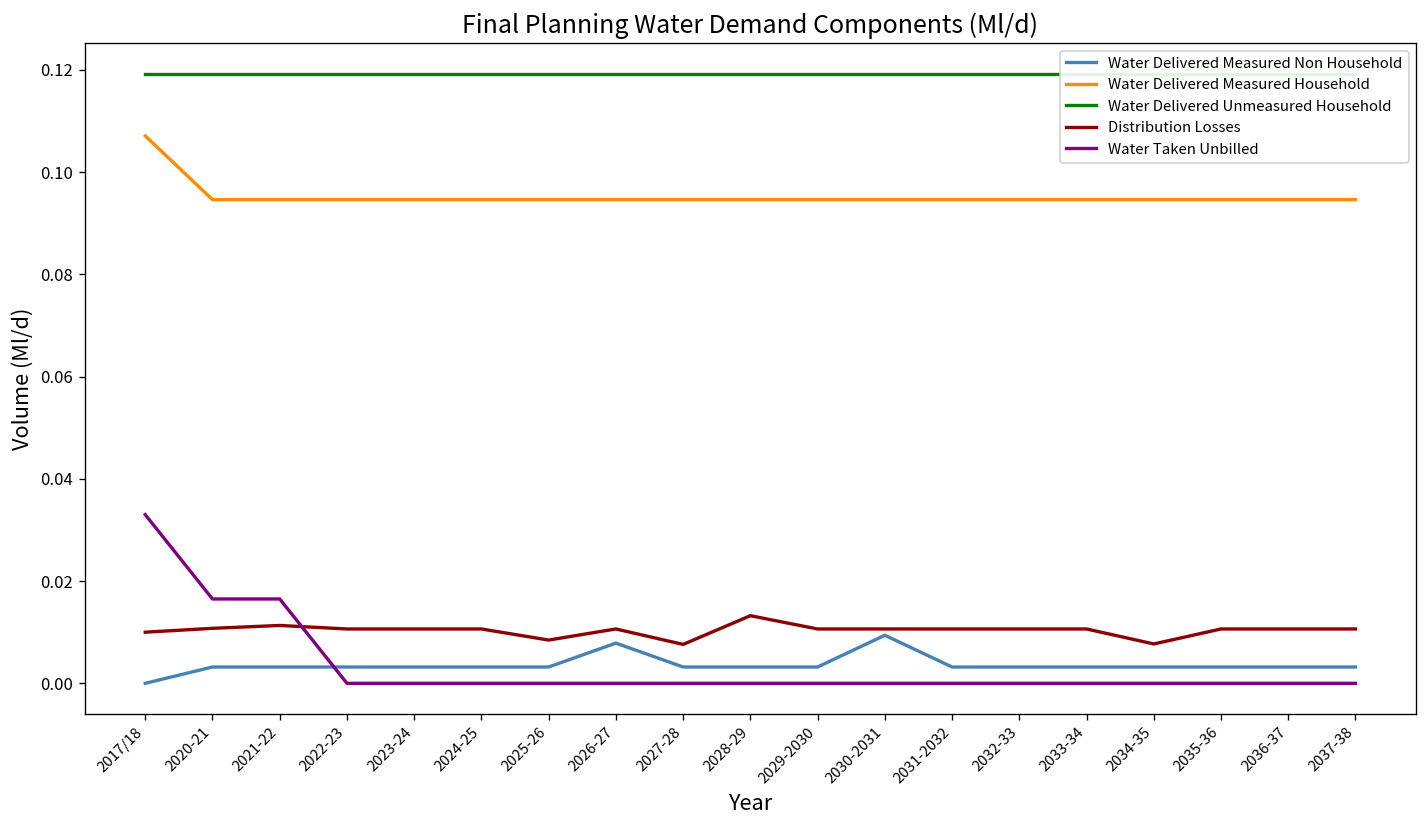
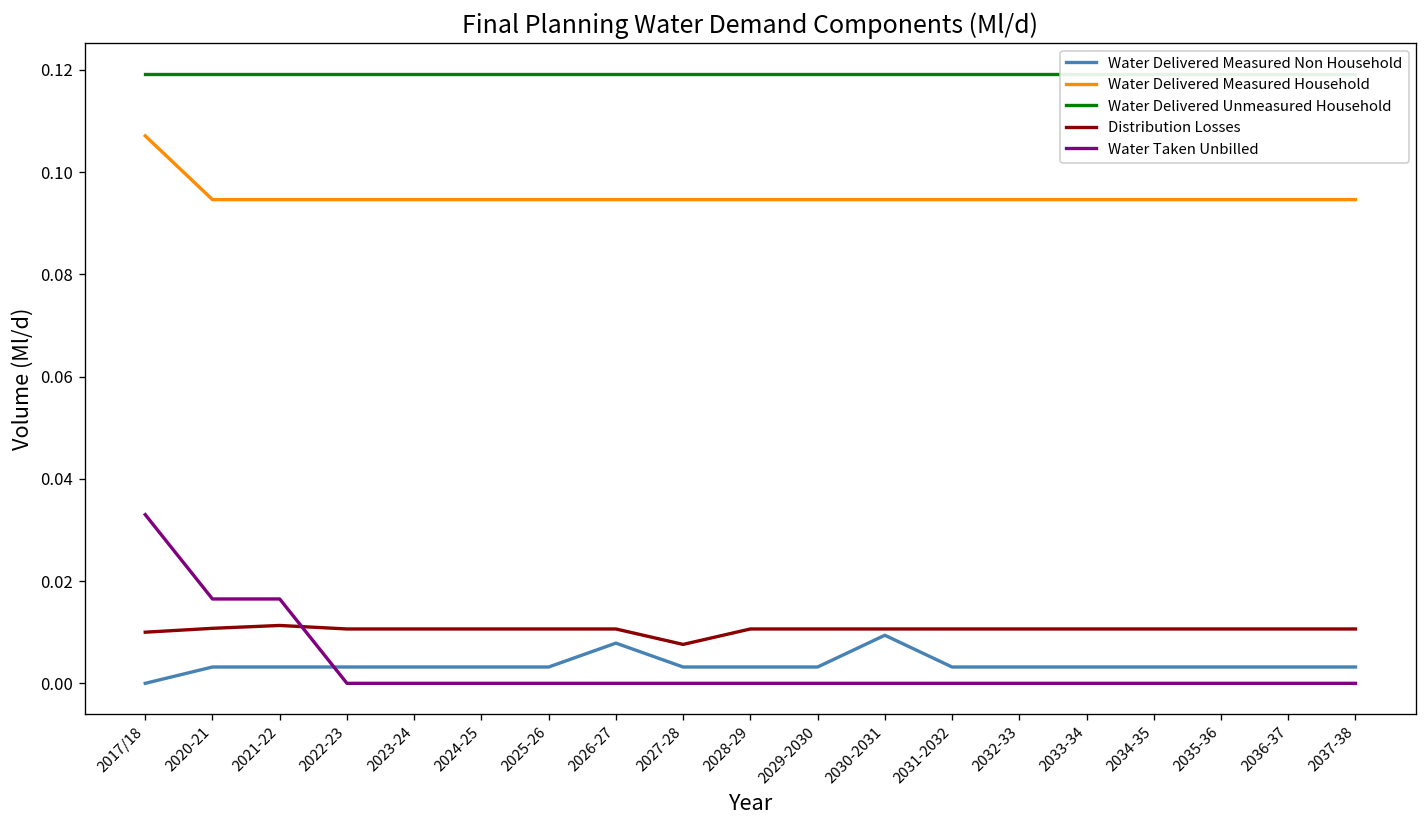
Distribution Losses, 2025-26: 0.008 -> 0.011
Distribution Losses, 2028-29: 0.013 -> 0.011
Distribution Losses, 2034-35: 0.008 -> 0.011
